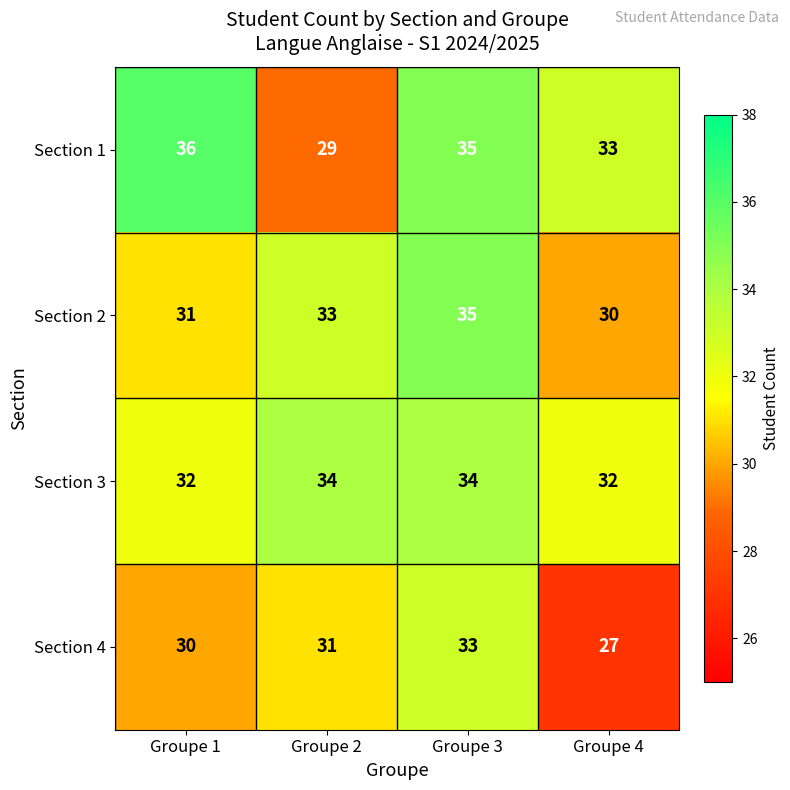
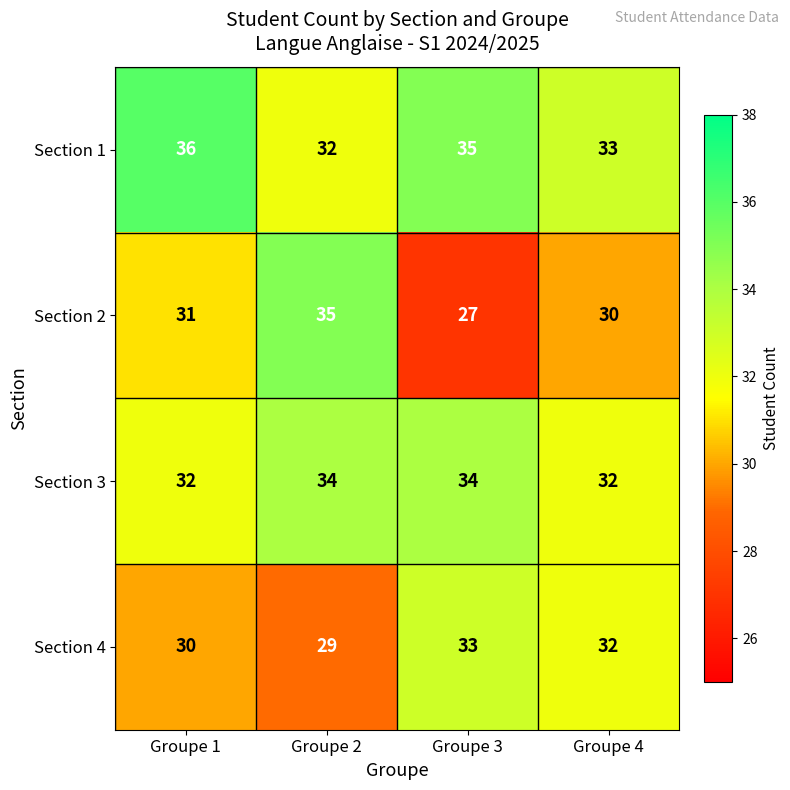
Section 1, Groupe 2: 29 -> 32
Section 2, Groupe 2: 33 -> 35
Section 2, Groupe 3: 35 -> 27
Section 4, Groupe 2: 31 -> 29
Section 4, Groupe 4: 27 -> 32
